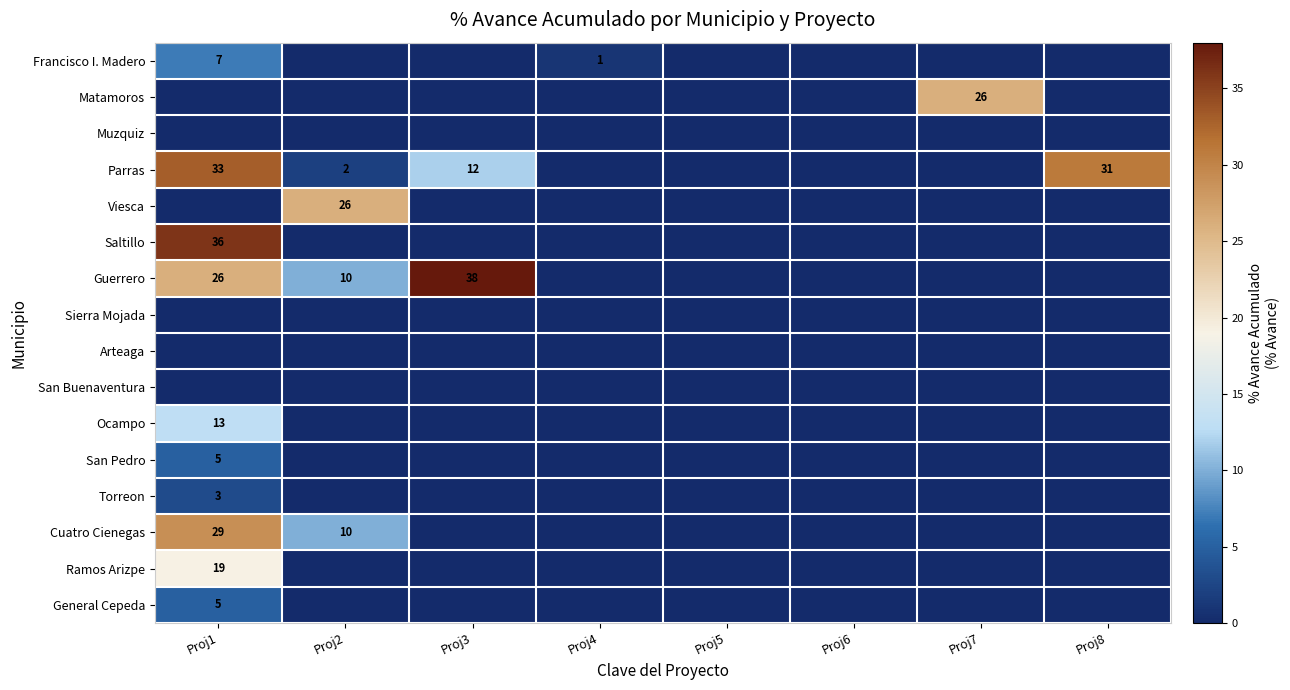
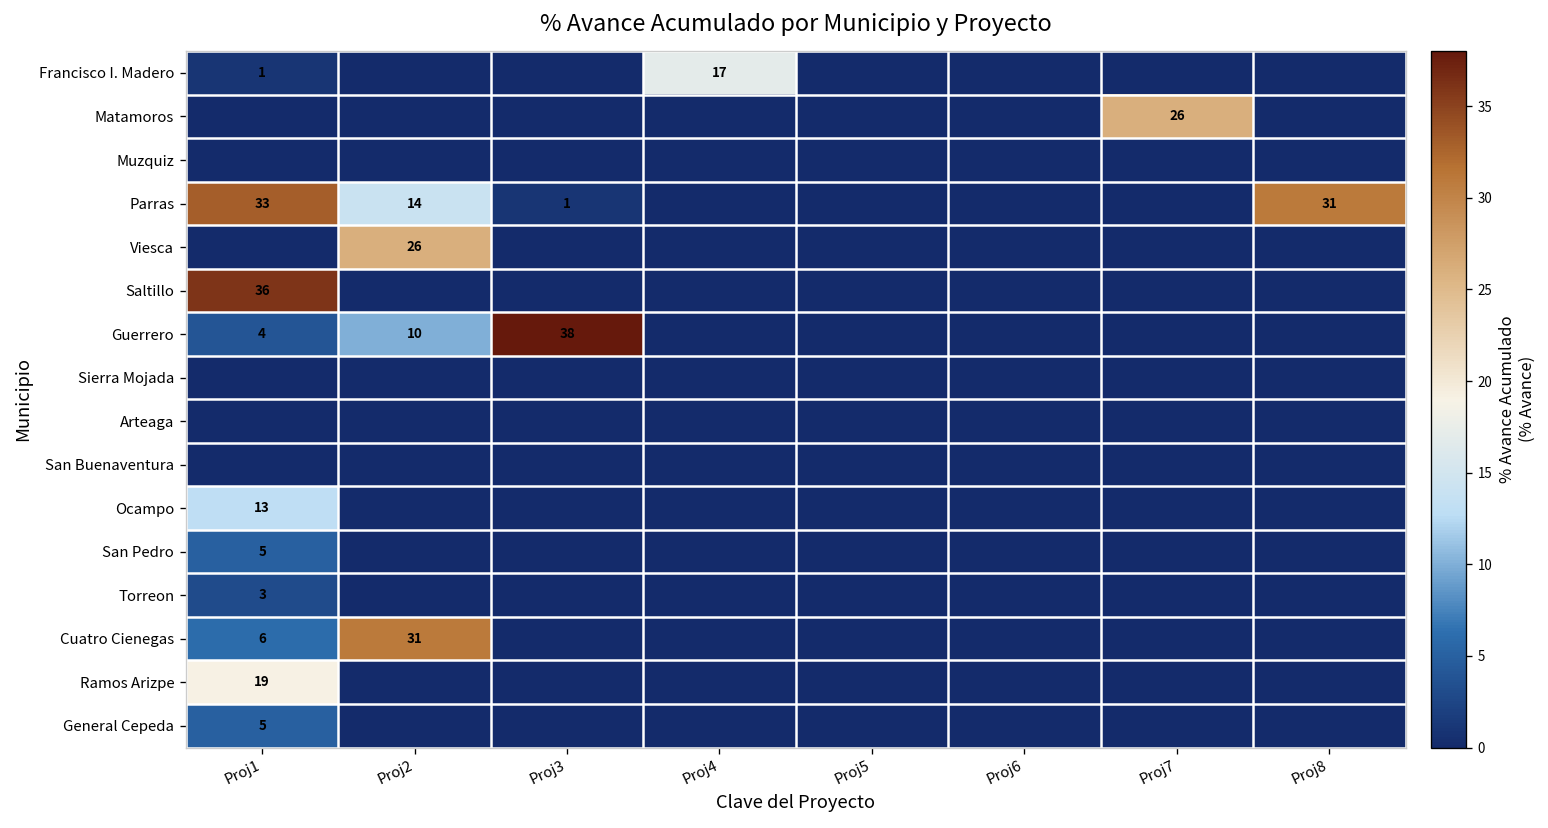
Francisco I. Madero, Proj1: 7 -> 1
Francisco I. Madero, Proj4: 1 -> 17
Parras, Proj2: 2 -> 14
Parras, Proj3: 12 -> 1
Guerrero, Proj1: 26 -> 4
Cuatro Cienegas, Proj1: 29 -> 6
Cuatro Cienegas, Proj2: 10 -> 31
